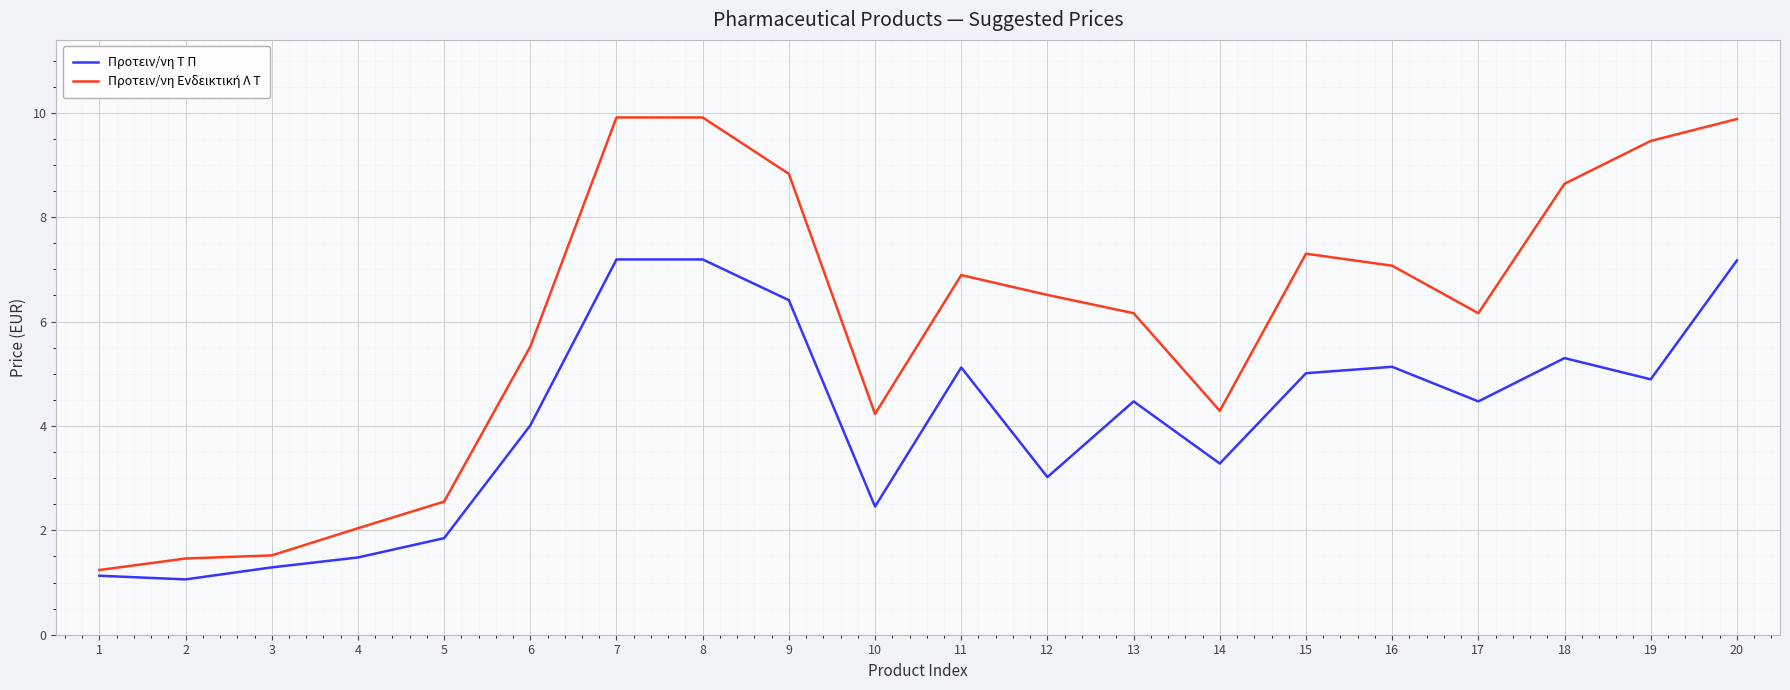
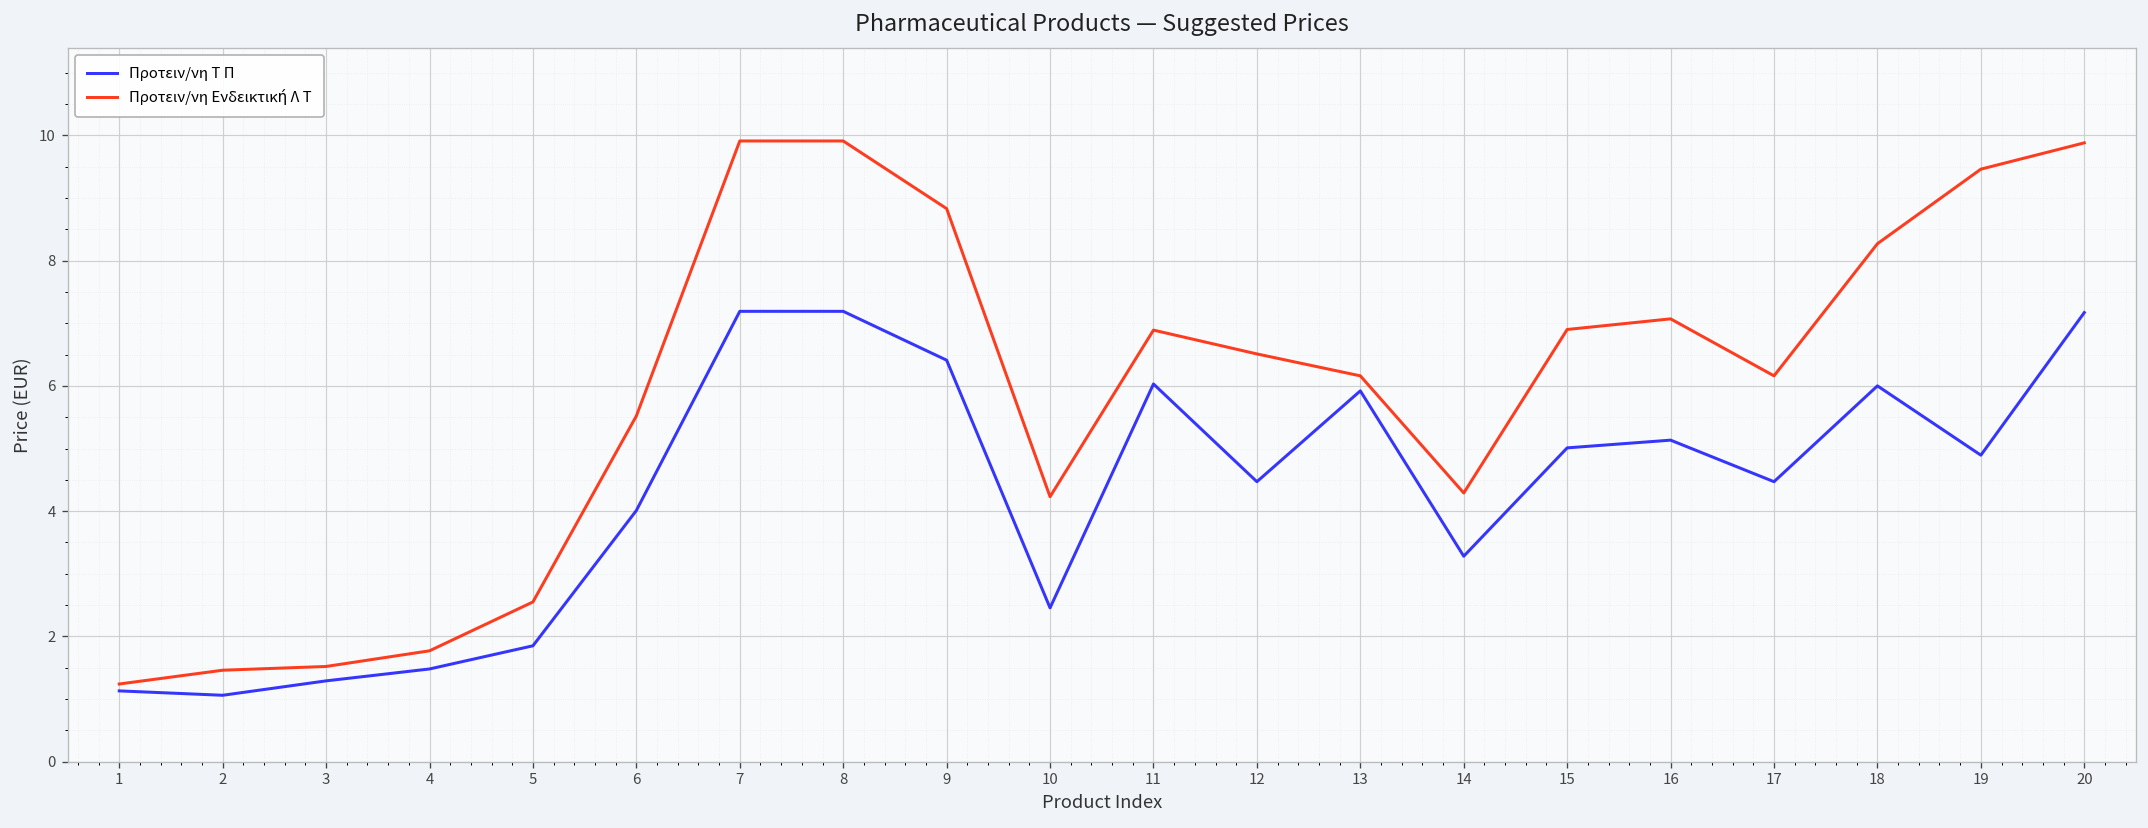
Προτειν/νη Ενδεικτική Λ Τ, 4: 2.0 -> 1.8
Προτειν/νη Τ Π, 11: 5.1 -> 6.0
Προτειν/νη Τ Π, 12: 3.0 -> 4.5
Προτειν/νη Τ Π, 13: 4.5 -> 5.9
Προτειν/νη Ενδεικτική Λ Τ, 15: 7.3 -> 6.9
Προτειν/νη Τ Π, 18: 5.3 -> 6.0
Προτειν/νη Ενδεικτική Λ Τ, 18: 8.6 -> 8.3
